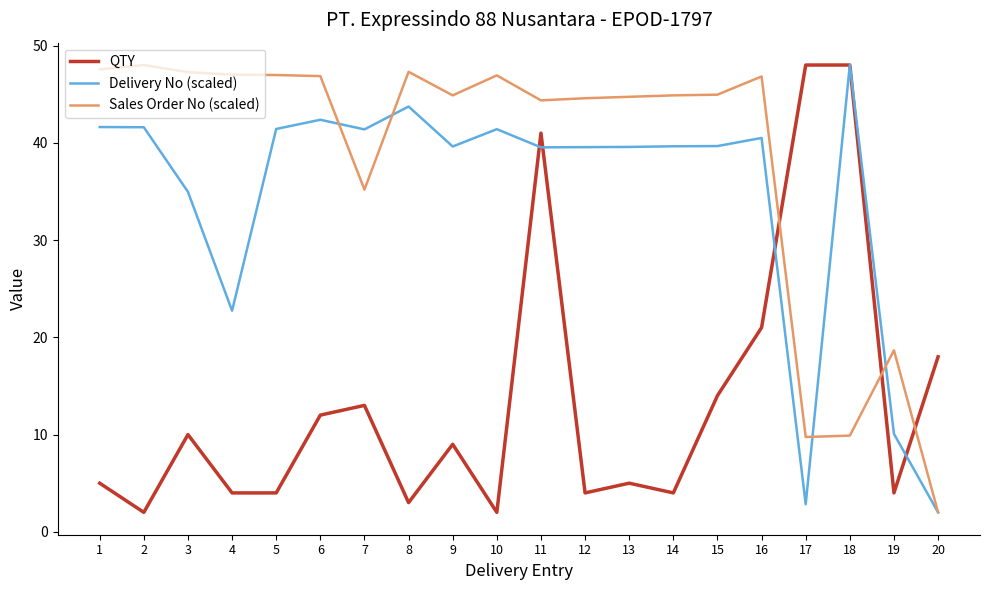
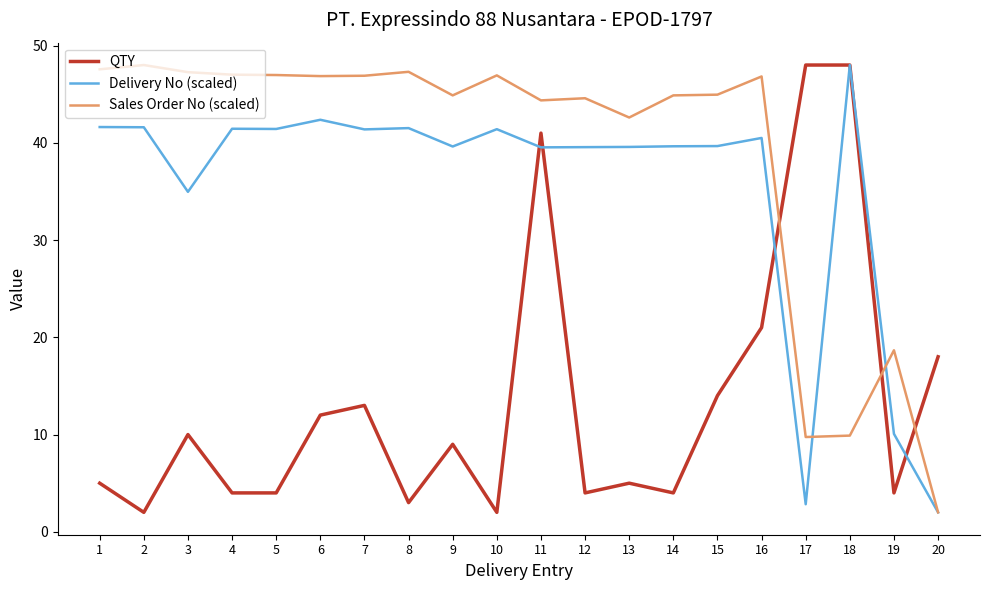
Delivery No (scaled), 4: 23 -> 41
Sales Order No (scaled), 7: 35 -> 47
Delivery No (scaled), 8: 44 -> 42
Sales Order No (scaled), 13: 45 -> 43
